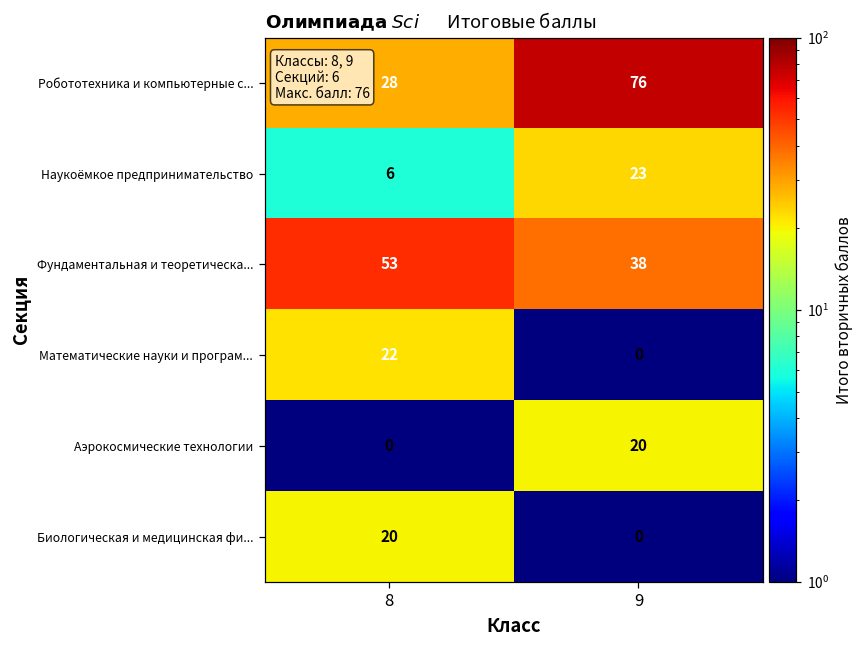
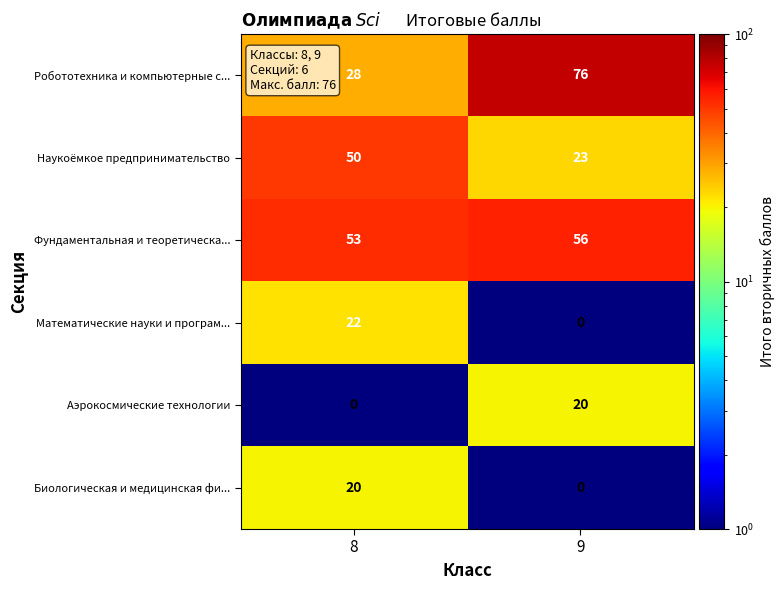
Наукоёмкое предпринимательство, 8: 6 -> 50
Фундаментальная и теоретическа..., 9: 38 -> 56
